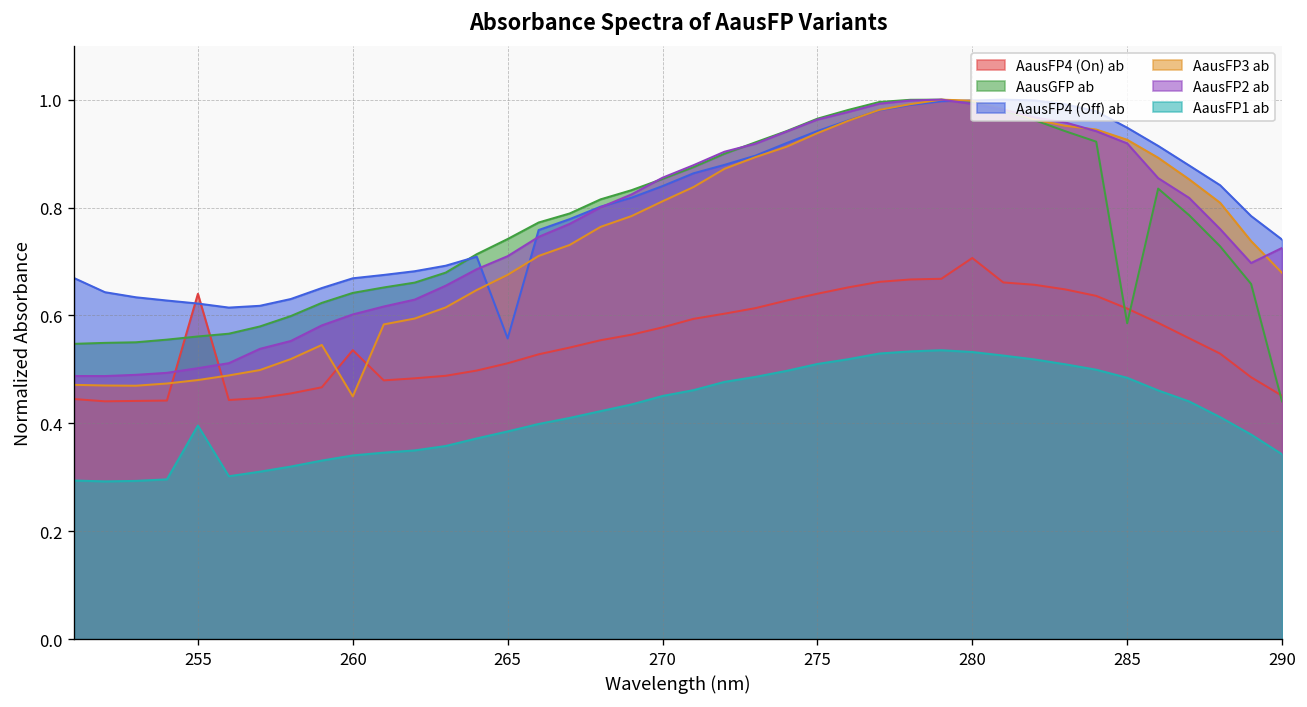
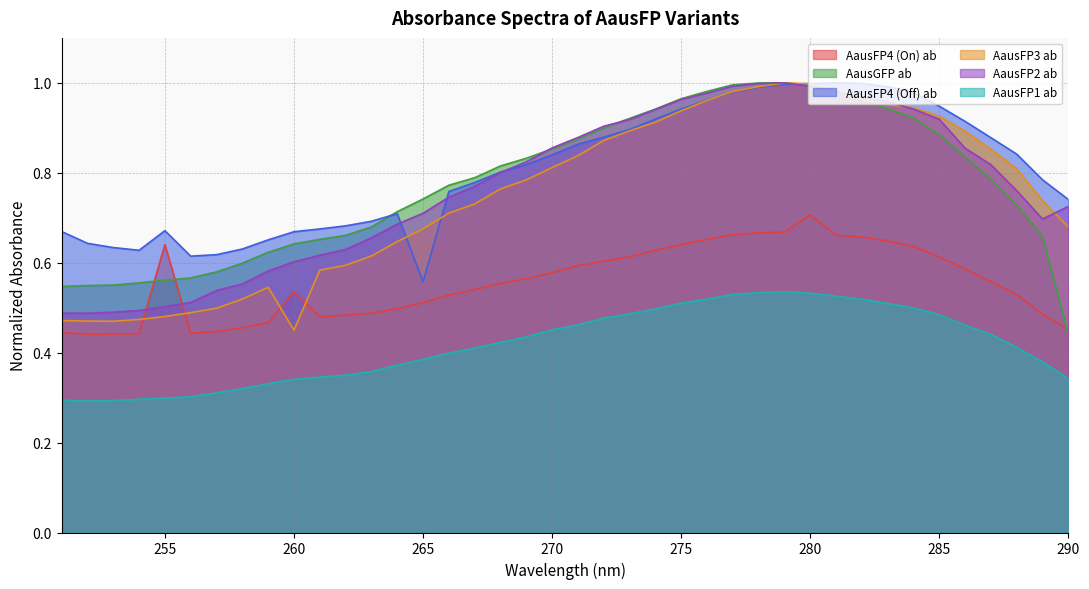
AausFP4 (Off) ab, 255: 0.62 -> 0.67
AausFP1 ab, 255: 0.40 -> 0.30
AausGFP ab, 285: 0.59 -> 0.88
